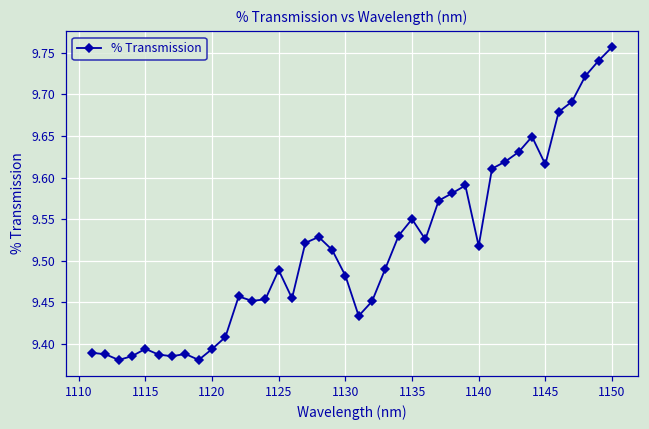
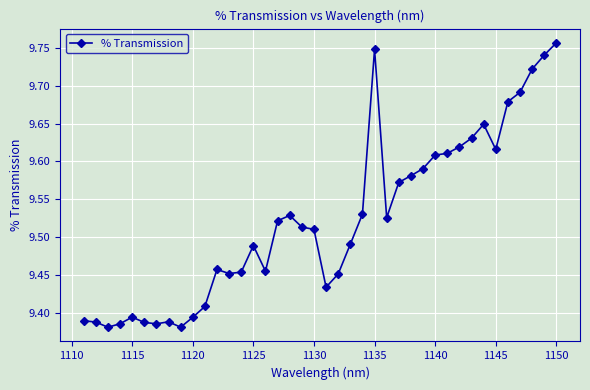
1130: 9.48 -> 9.51
1135: 9.55 -> 9.75
1140: 9.52 -> 9.61
